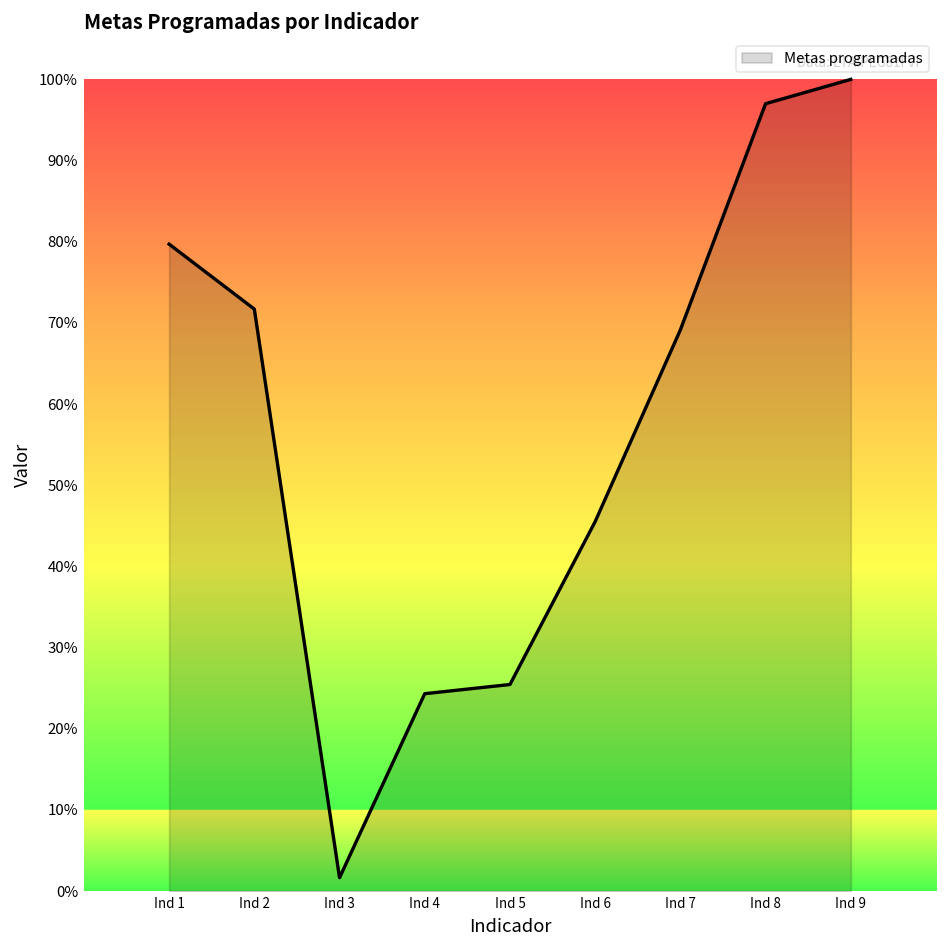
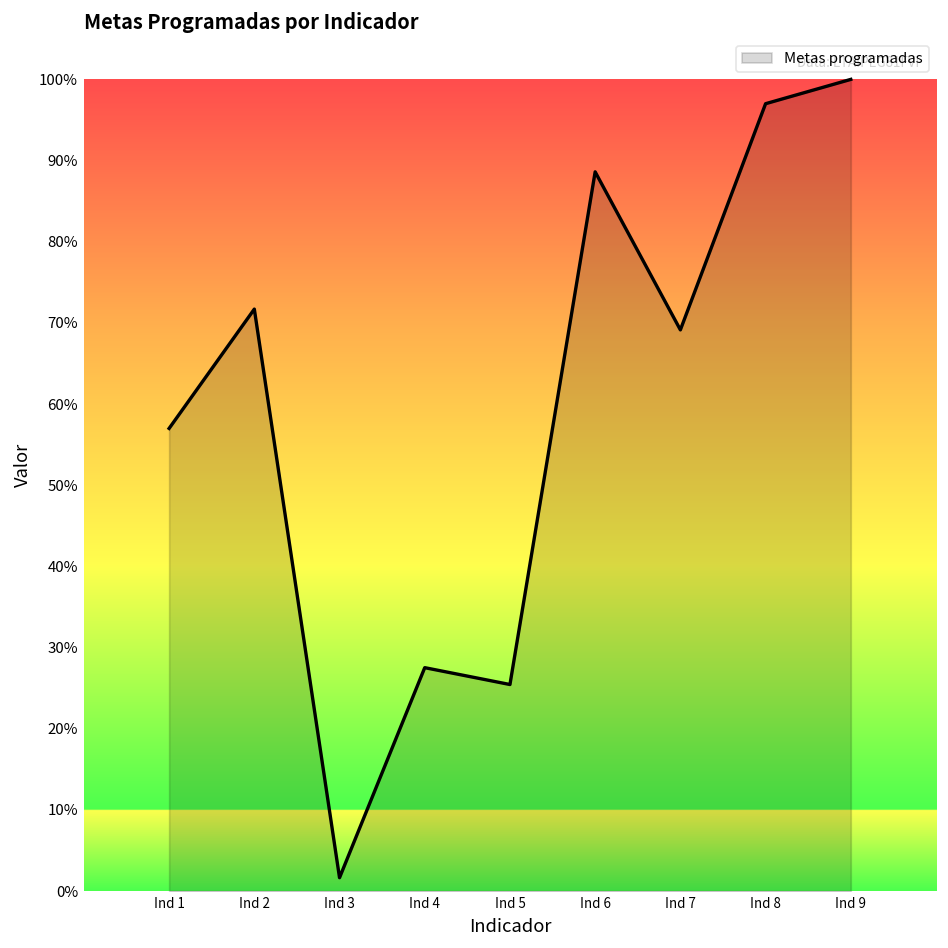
Ind 1: 80% -> 57%
Ind 4: 24% -> 28%
Ind 6: 46% -> 89%
